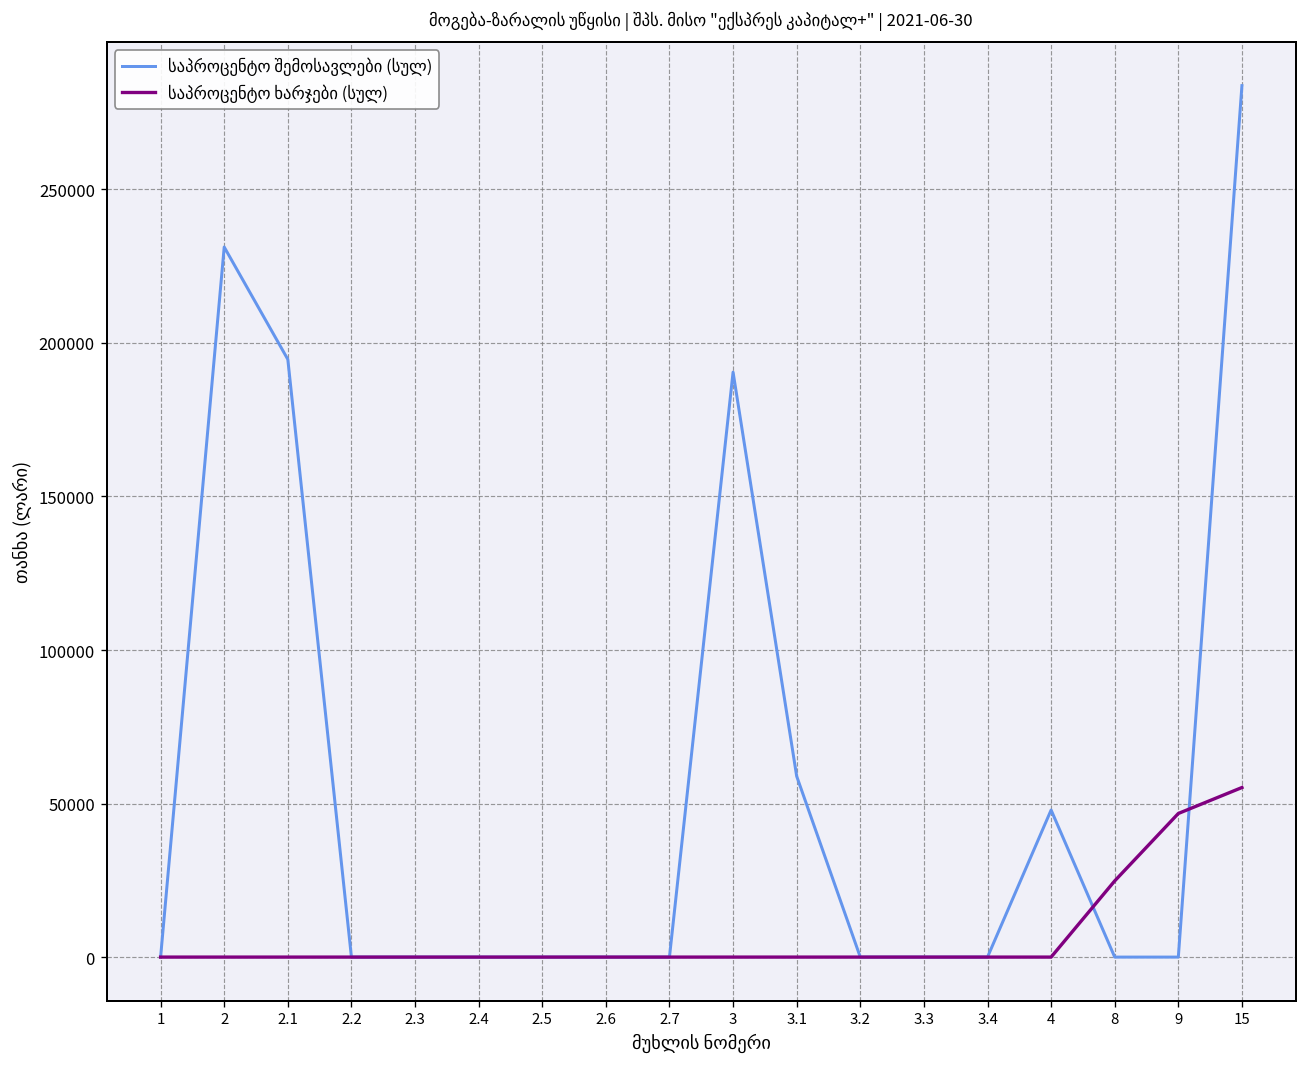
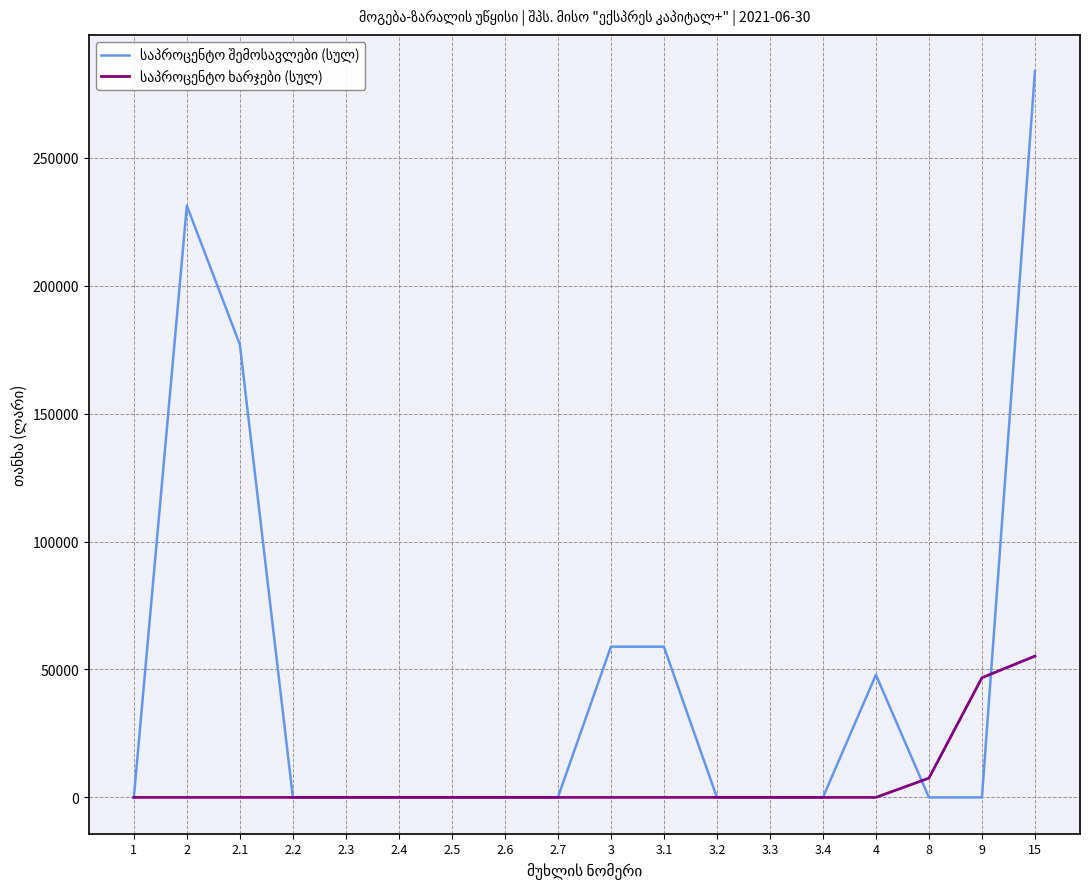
საპროცენტო შემოსავლები (სულ), 2.1: 195000 -> 177000
საპროცენტო შემოსავლები (სულ), 3: 190000 -> 59000
საპროცენტო ხარჯები (სულ), 8: 25000 -> 8000
